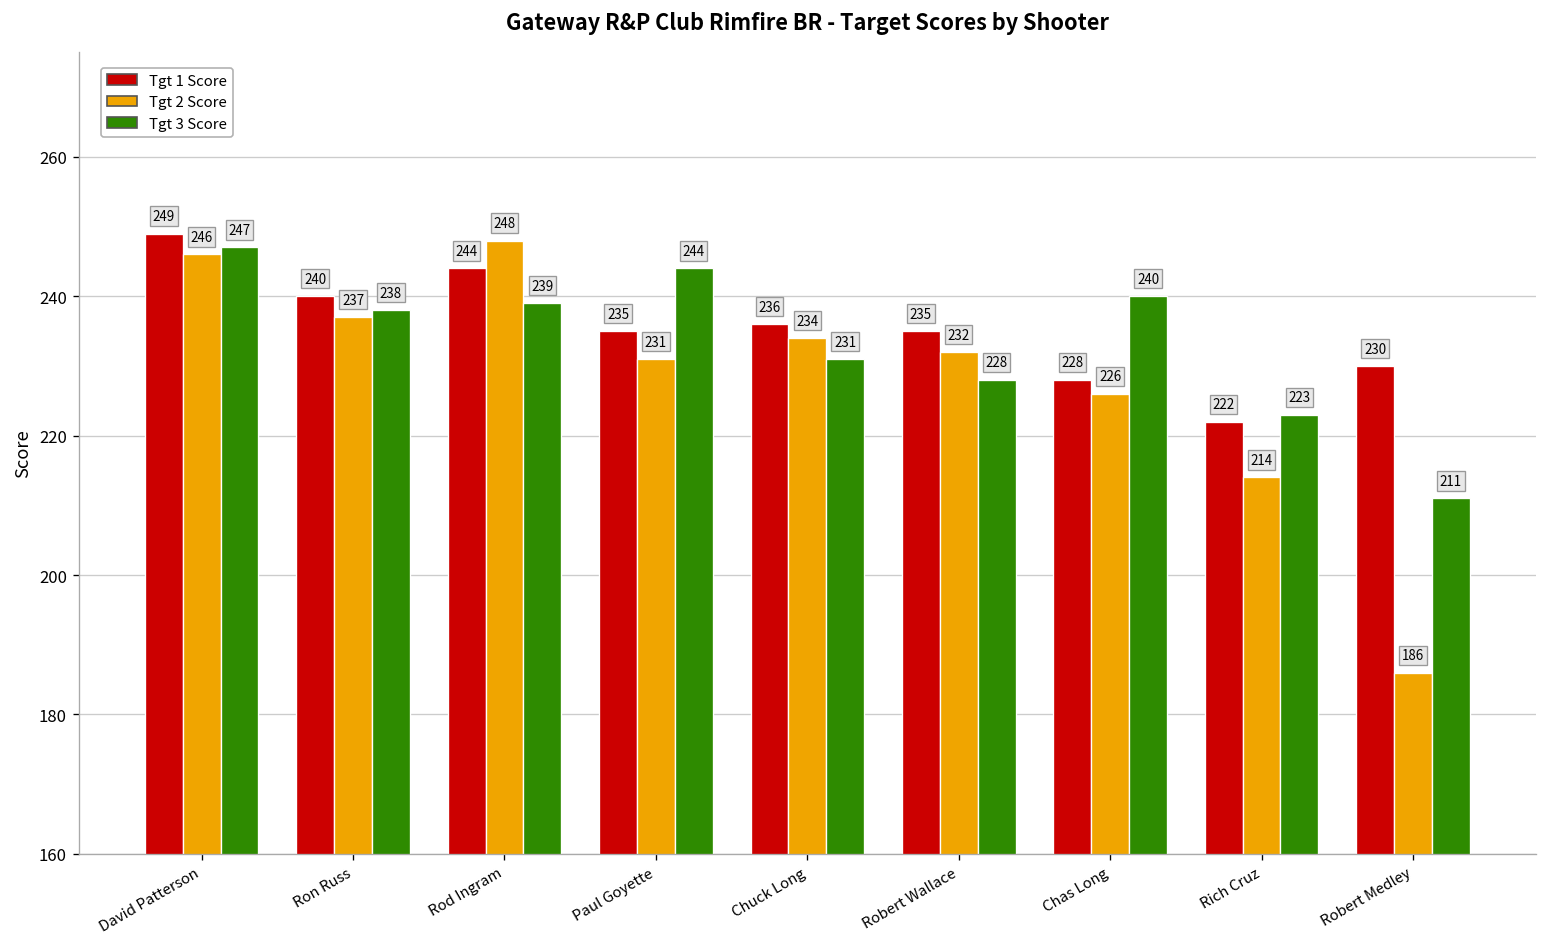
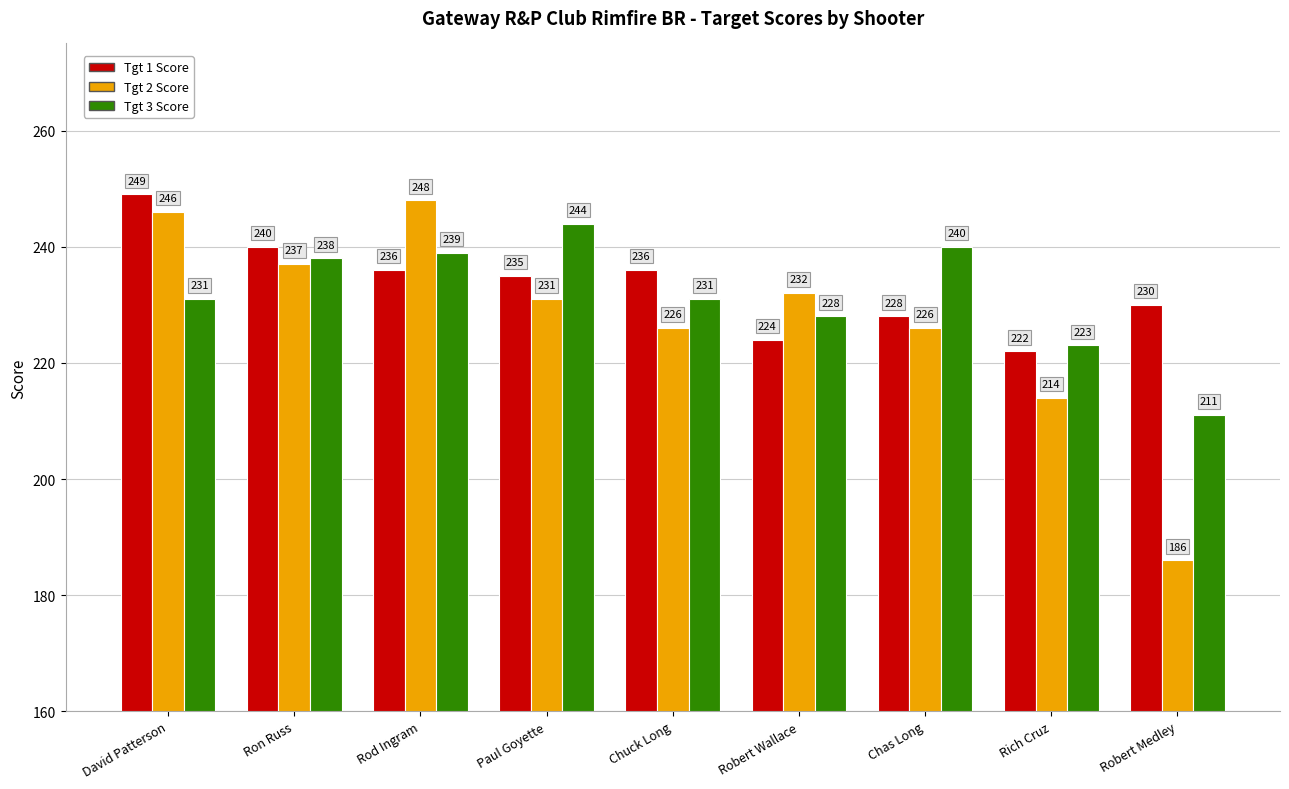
Tgt 3 Score, David Patterson: 247 -> 231
Tgt 1 Score, Rod Ingram: 244 -> 236
Tgt 2 Score, Chuck Long: 234 -> 226
Tgt 1 Score, Robert Wallace: 235 -> 224
